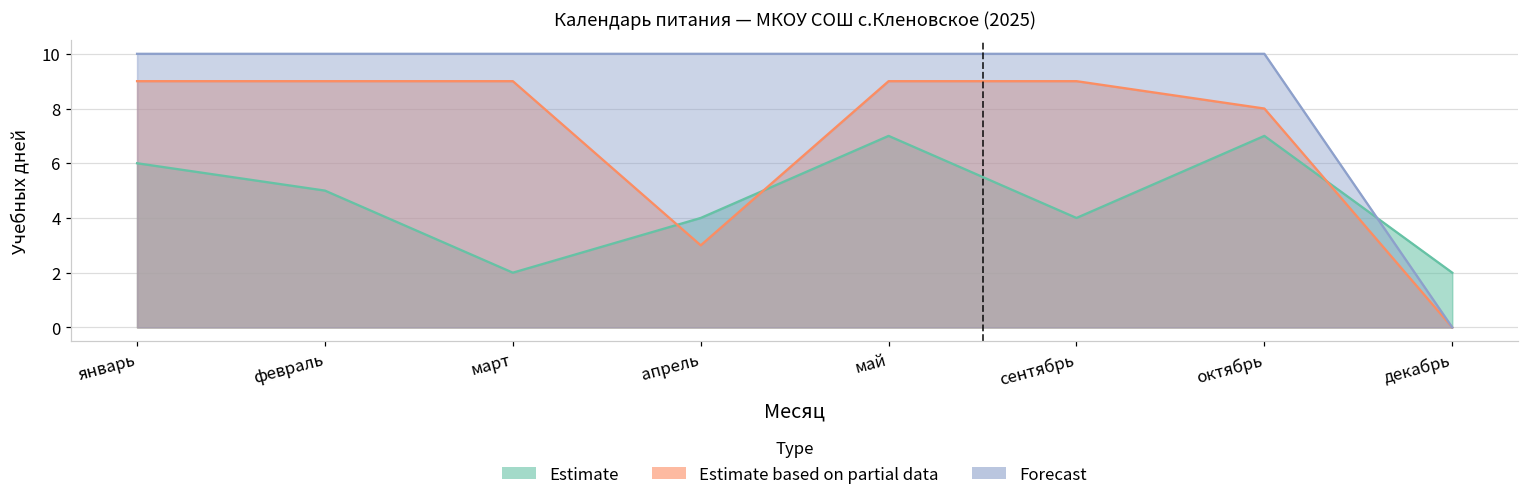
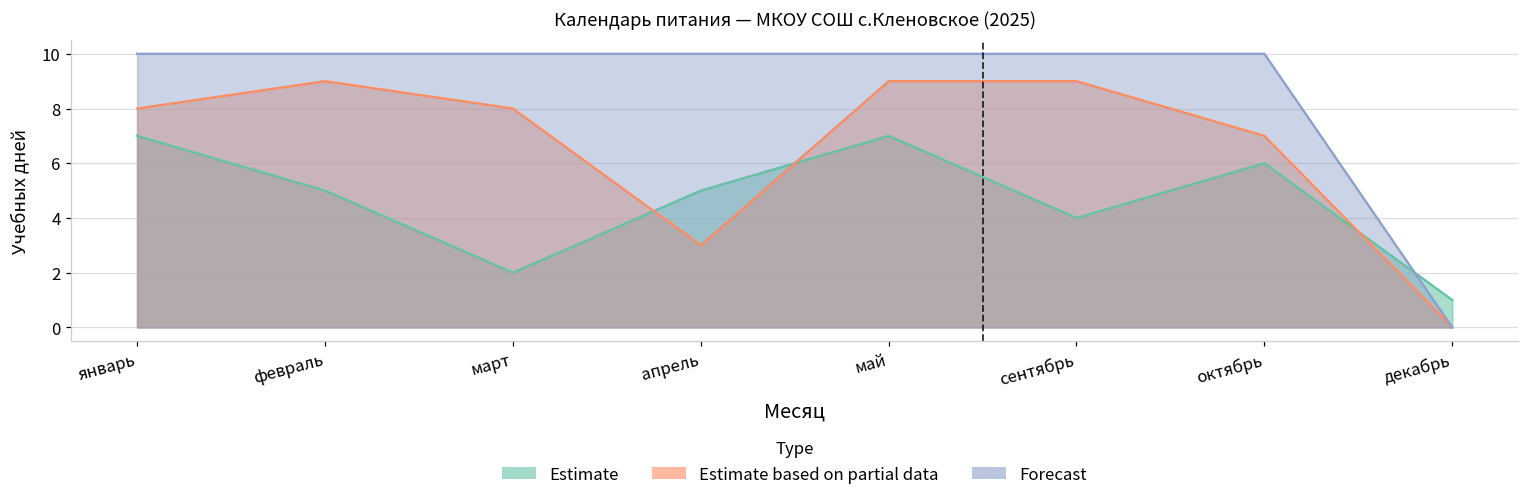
Estimate, январь: 6 -> 7
Estimate based on partial data, январь: 9 -> 8
Estimate based on partial data, март: 9 -> 8
Estimate, апрель: 4 -> 5
Estimate, октябрь: 7 -> 6
Estimate based on partial data, октябрь: 8 -> 7
Estimate, декабрь: 2 -> 1
